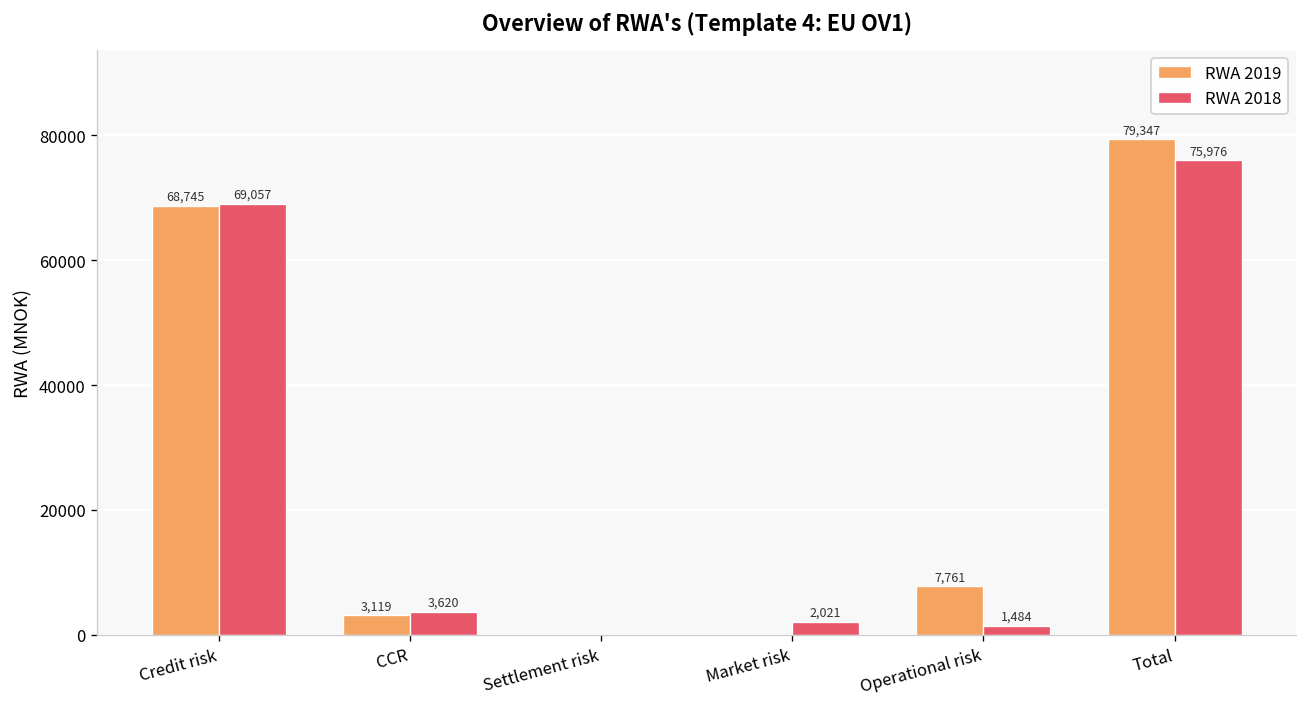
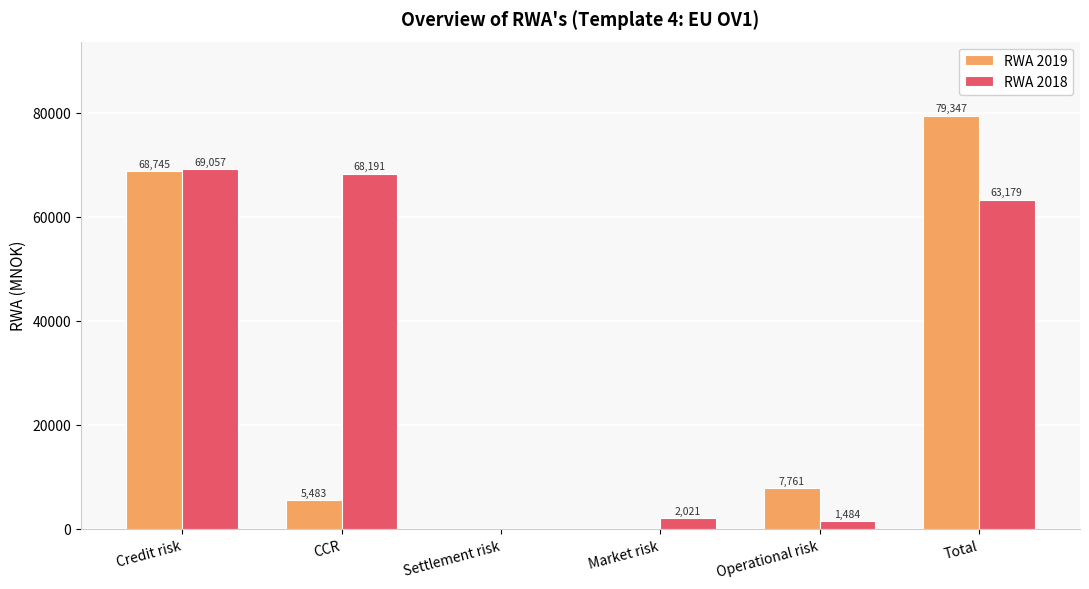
RWA 2019, CCR: 3,119 -> 5,483
RWA 2018, CCR: 3,620 -> 68,191
RWA 2018, Total: 75,976 -> 63,179
